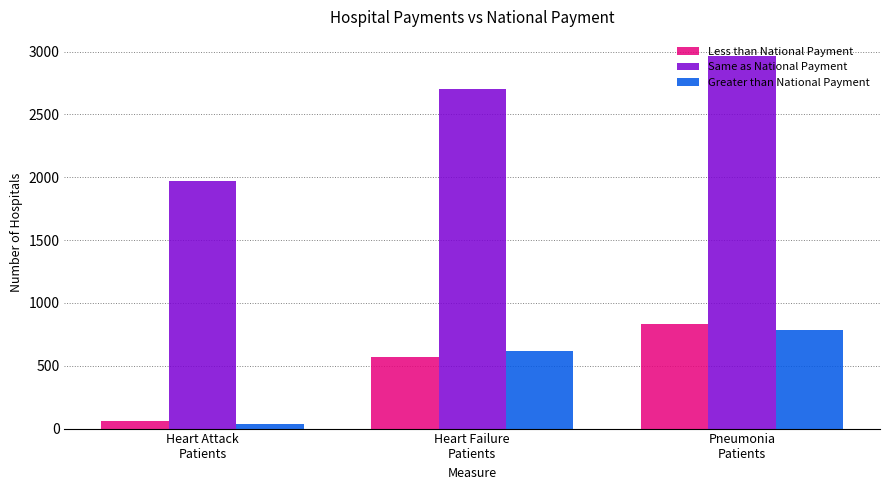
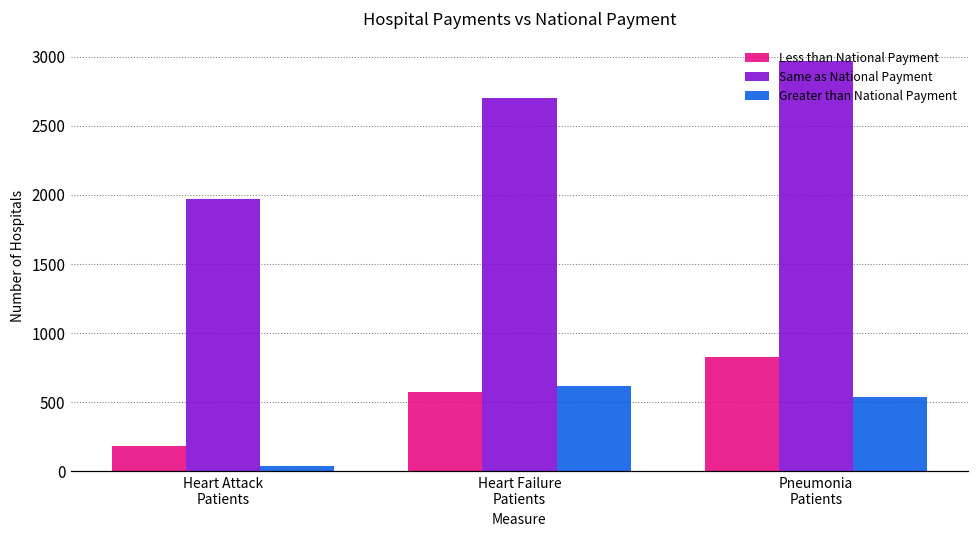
Less than National Payment, Heart Attack Patients: 60 -> 180
Greater than National Payment, Pneumonia Patients: 780 -> 540
